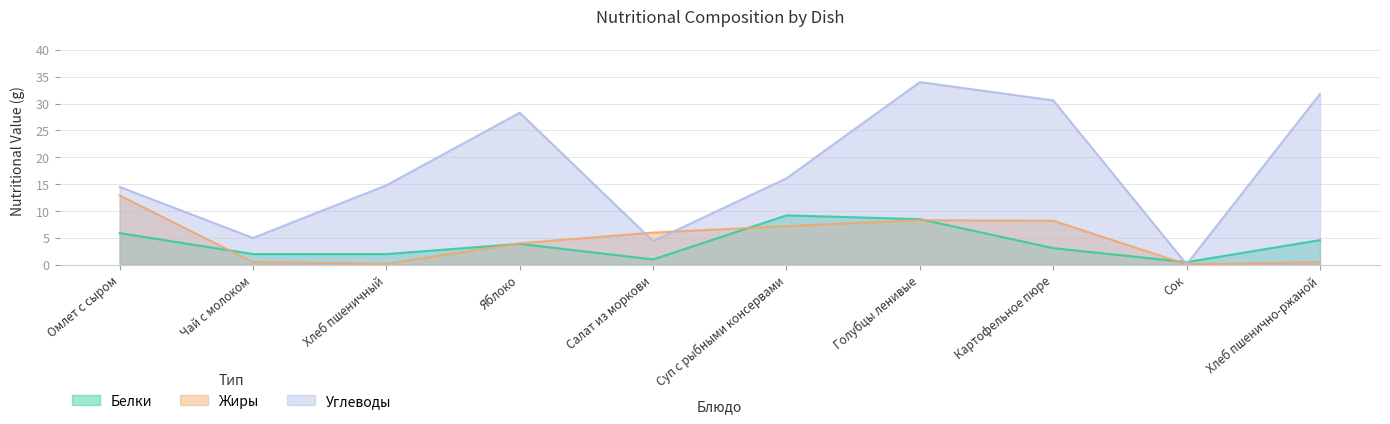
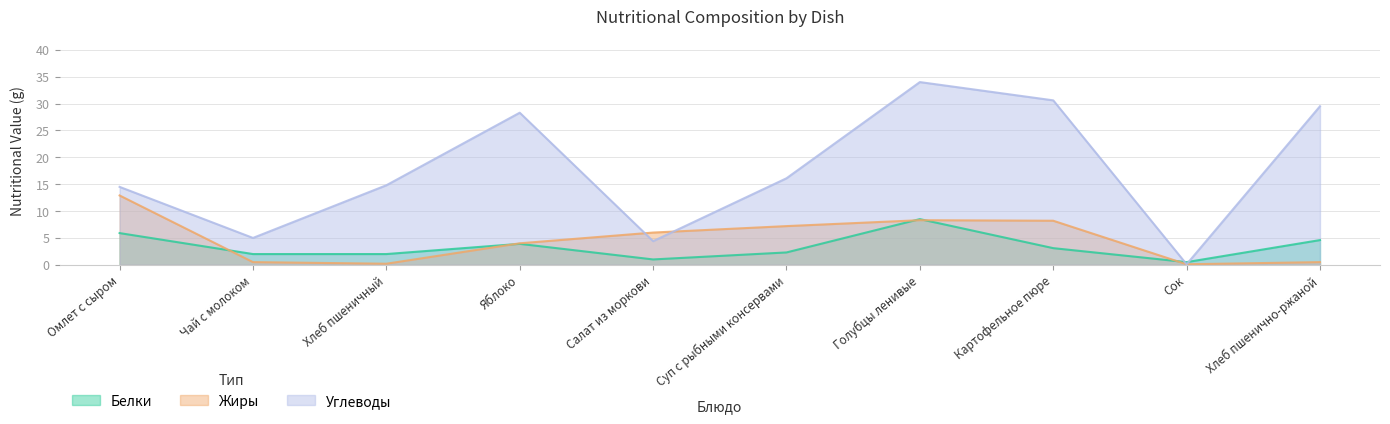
Белки, Суп с рыбными консервами: 9 -> 2
Углеводы, Хлеб пшенично-ржаной: 32 -> 30
